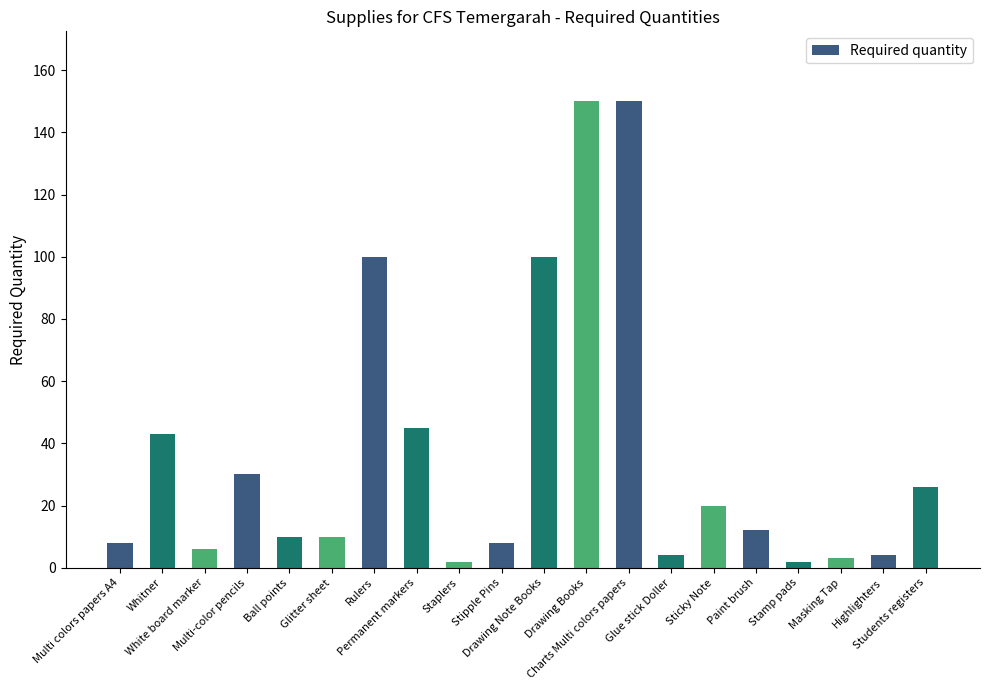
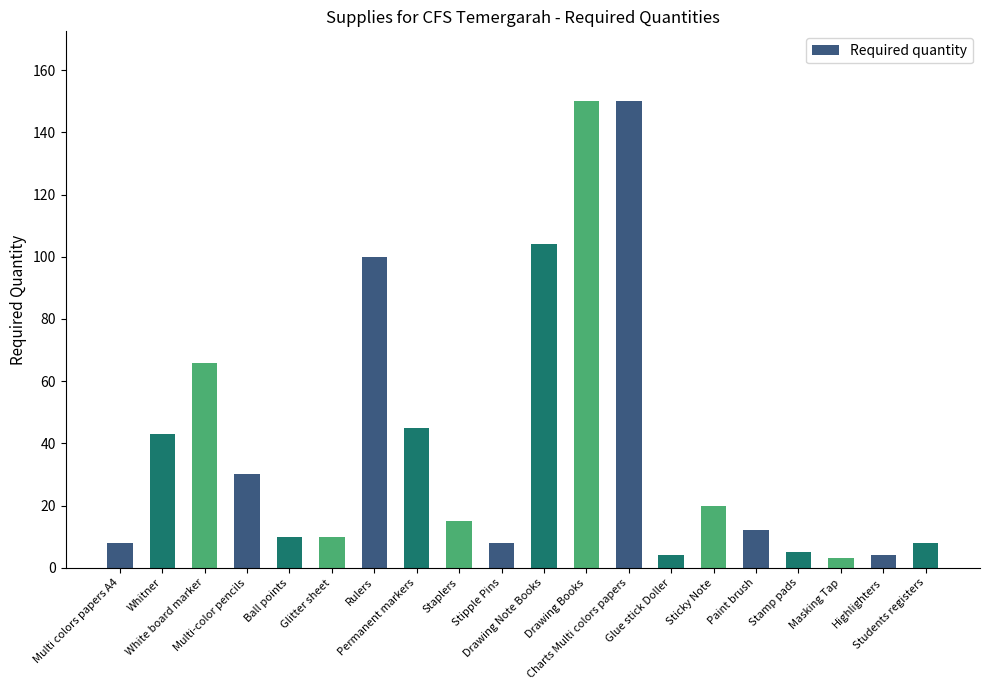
White board marker: 6 -> 66
Staplers: 2 -> 15
Drawing Note Books: 100 -> 104
Stamp pads: 2 -> 5
Students registers: 26 -> 8
